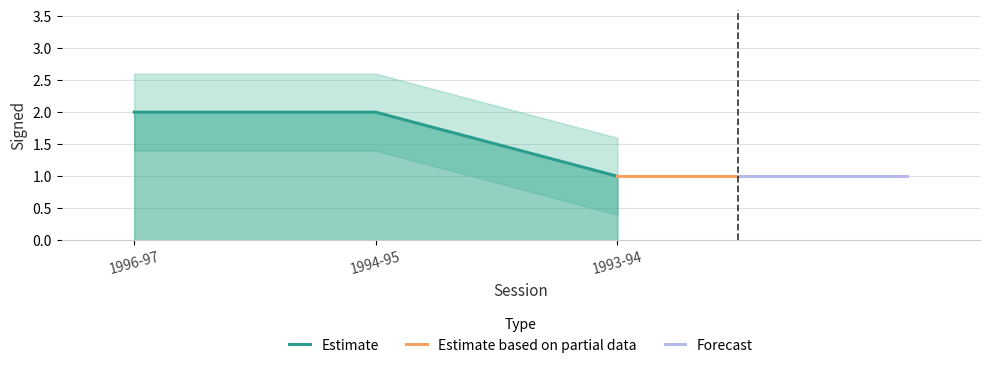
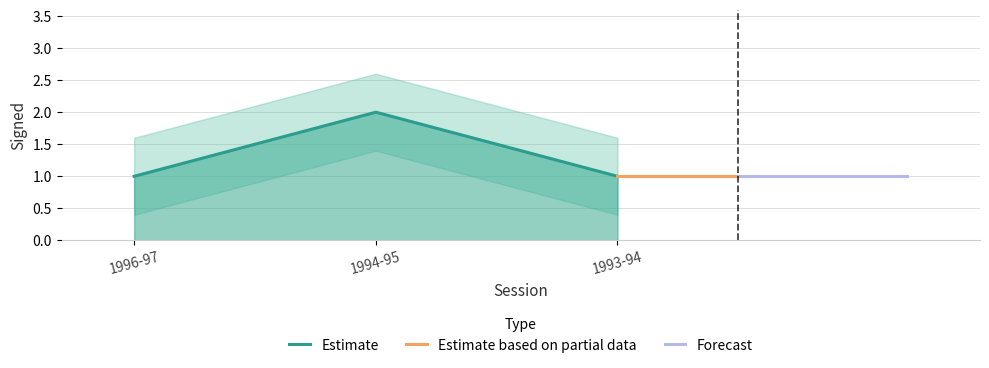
Estimate, 1996-97: 2 -> 1
